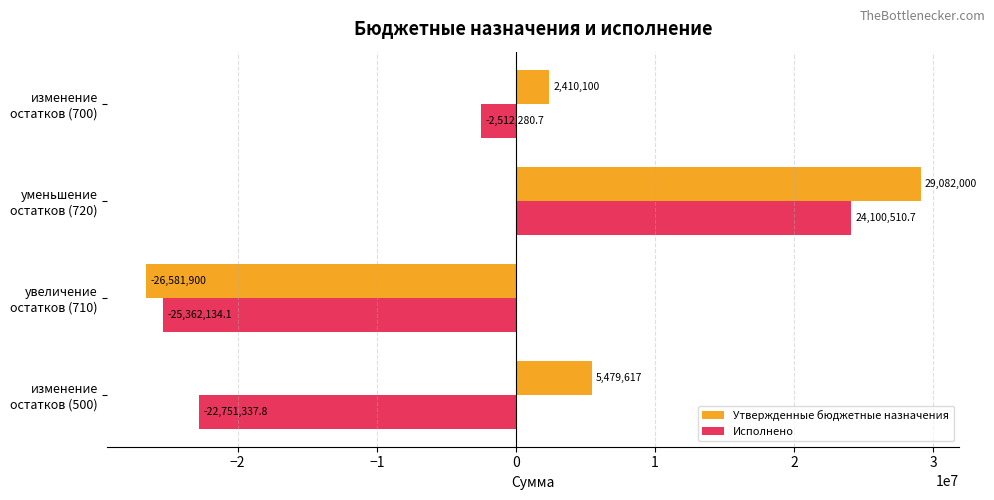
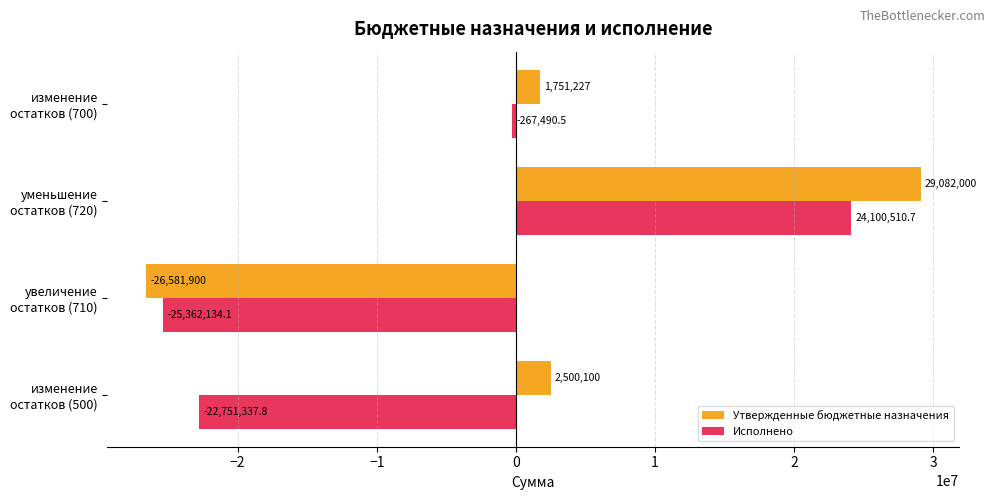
Утвержденные бюджетные назначения, изменение остатков (700): 2,410,100 -> 1,751,227
Исполнено, изменение остатков (700): -2,512,280.7 -> -267,490.5
Утвержденные бюджетные назначения, изменение остатков (500): 5,479,617 -> 2,500,100
